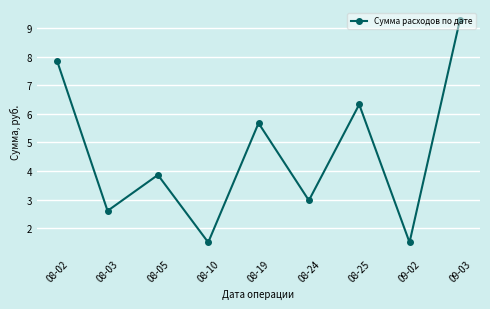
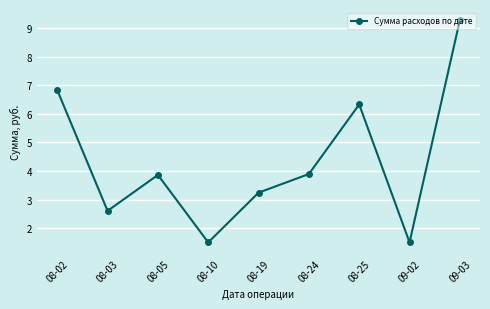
08-02: 7.8 -> 6.8
08-19: 5.7 -> 3.2
08-24: 3.0 -> 3.9
